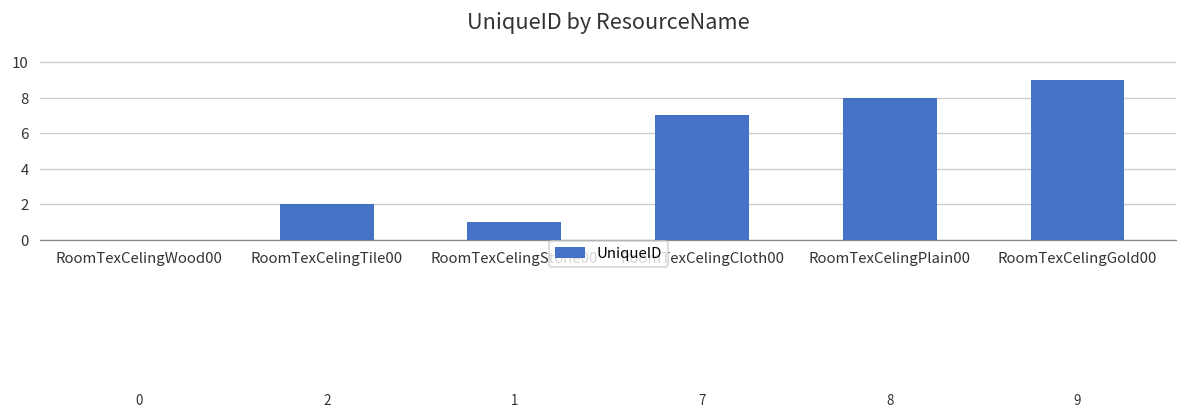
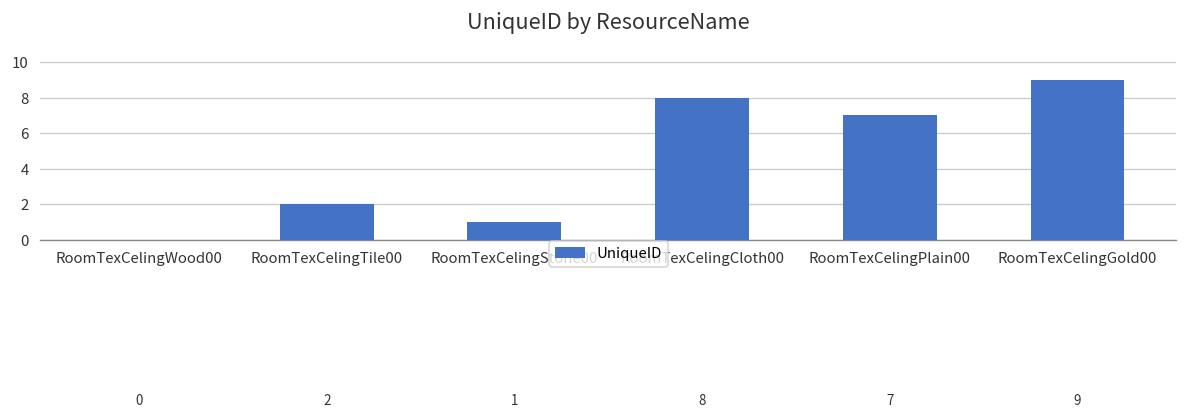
RoomTexCelingCloth00: 7 -> 8
RoomTexCelingPlain00: 8 -> 7
